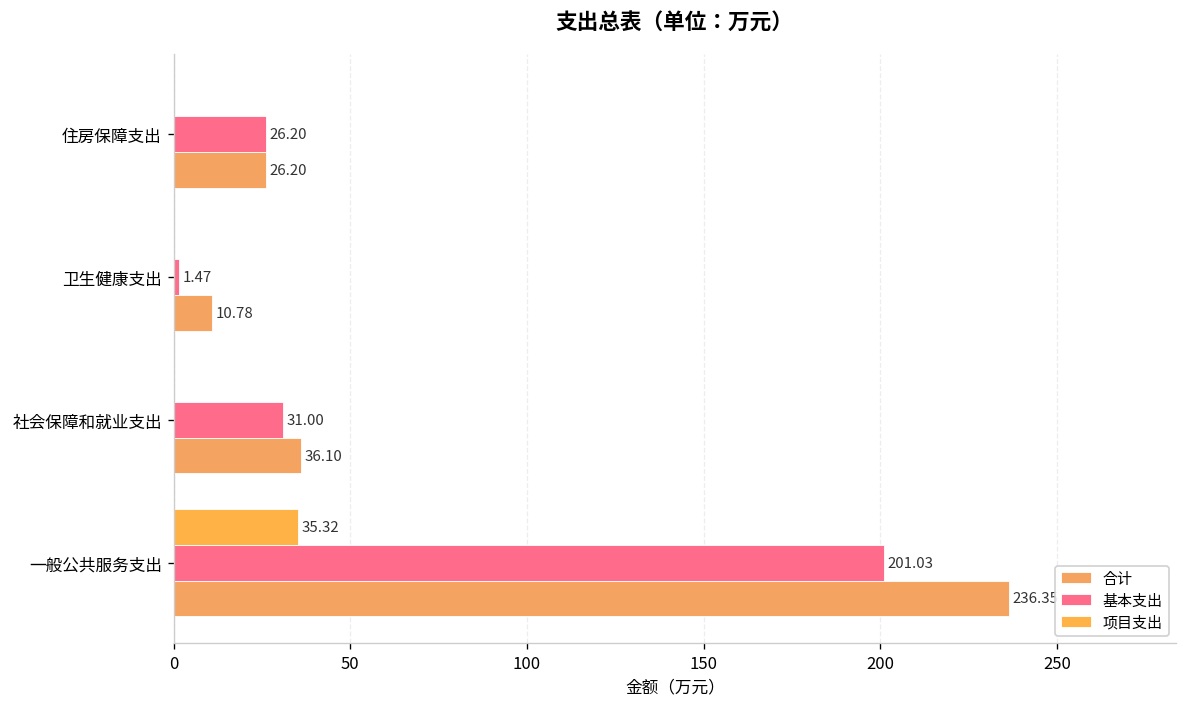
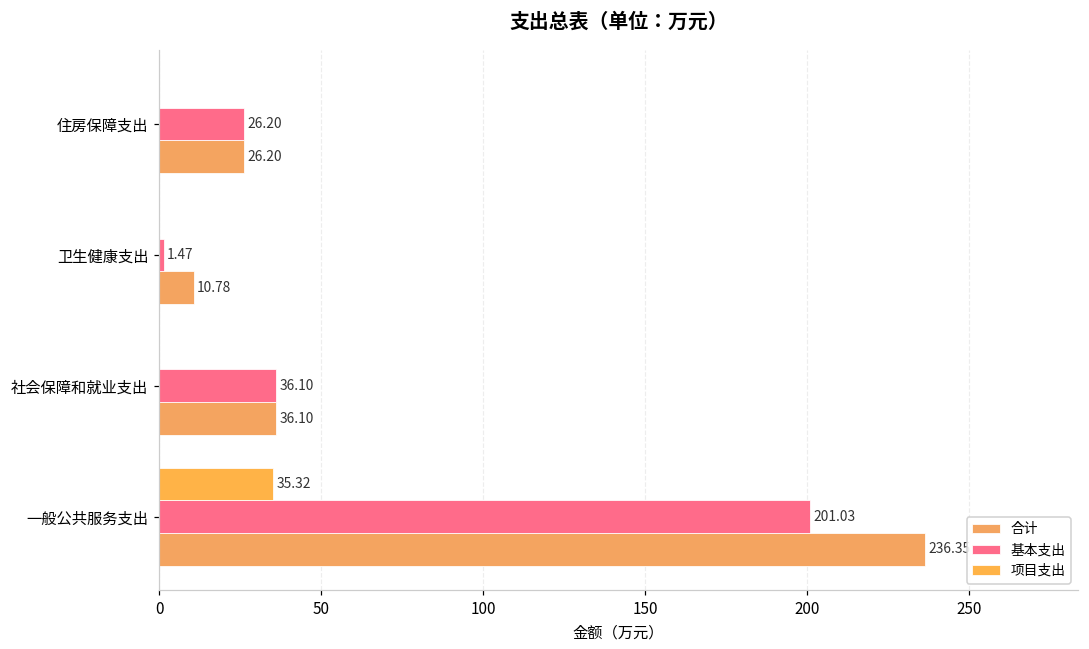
基本支出, 社会保障和就业支出: 31.00 -> 36.10
